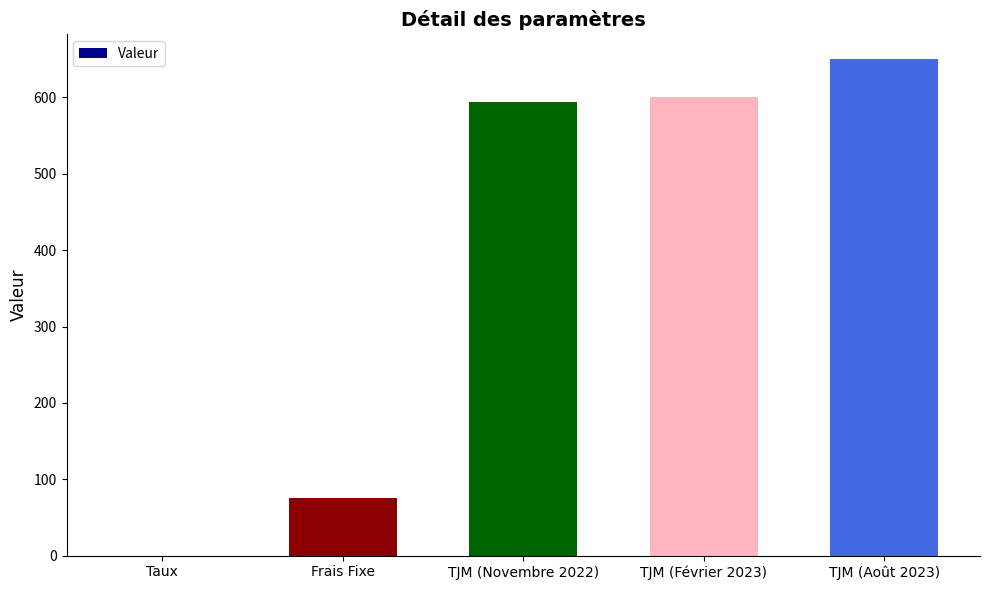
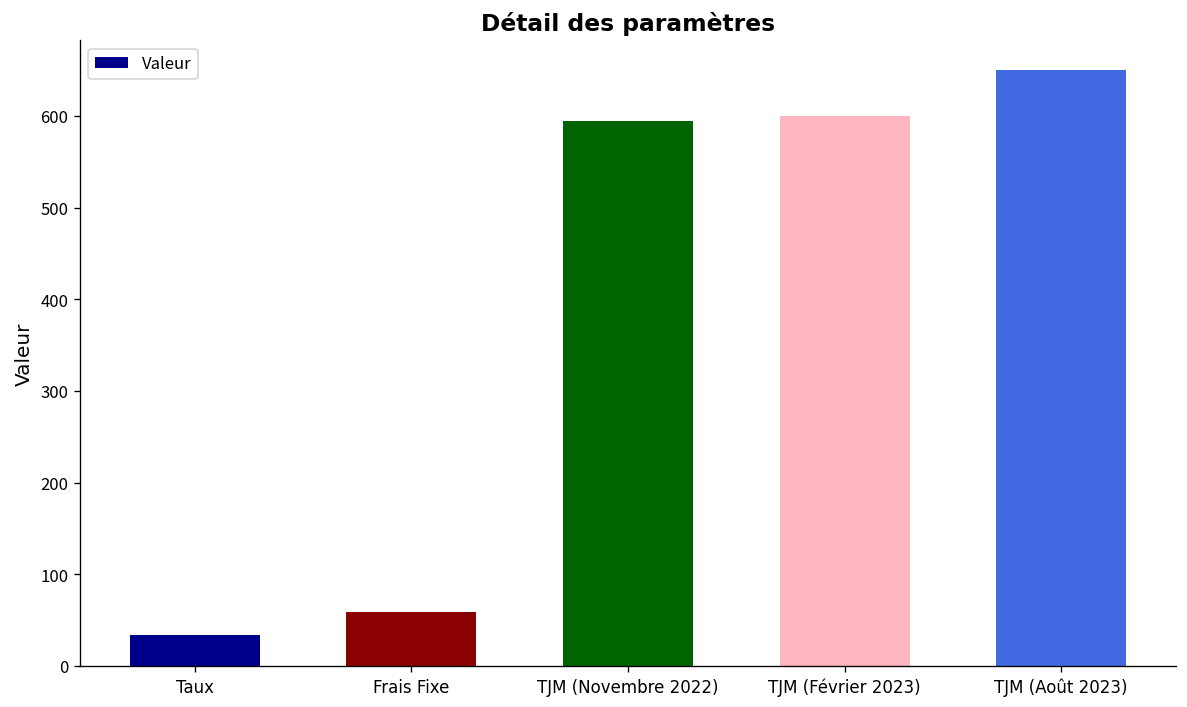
Taux: 0 -> 30
Frais Fixe: 80 -> 60
